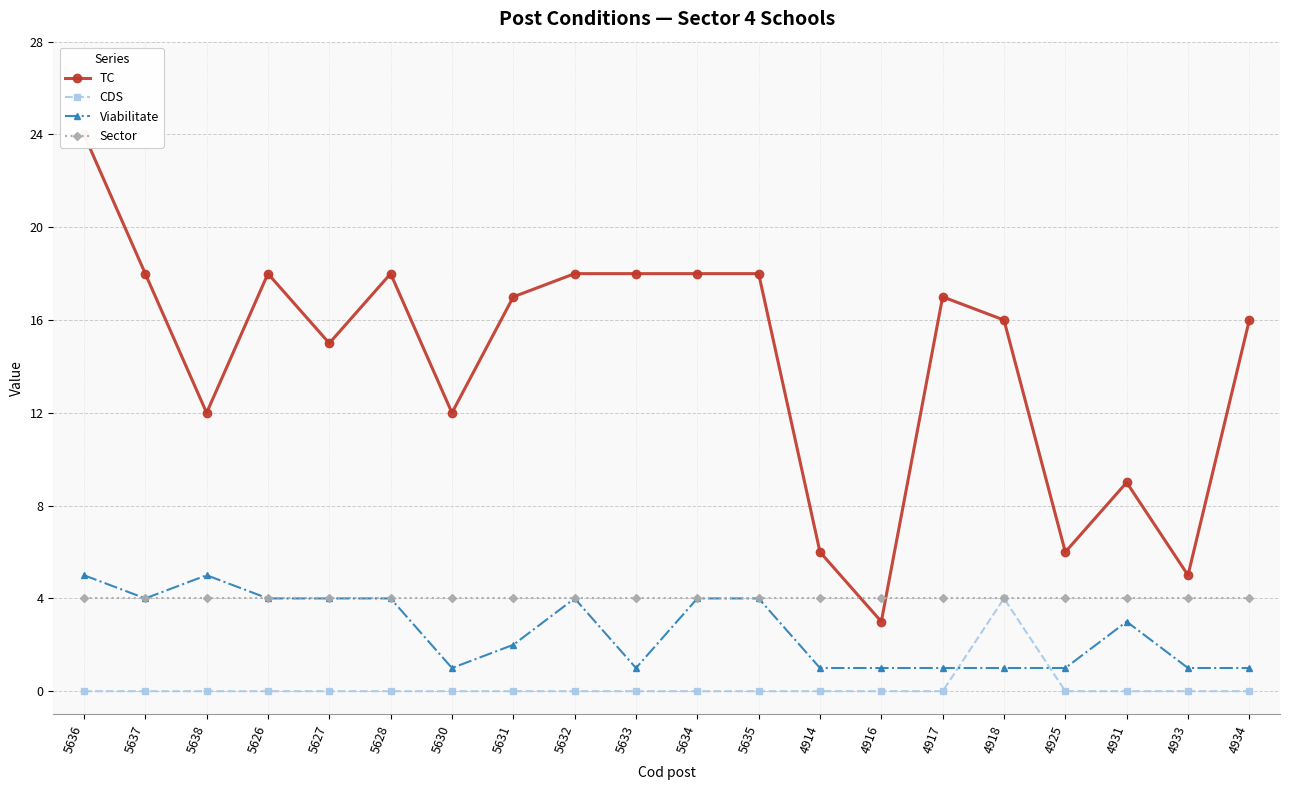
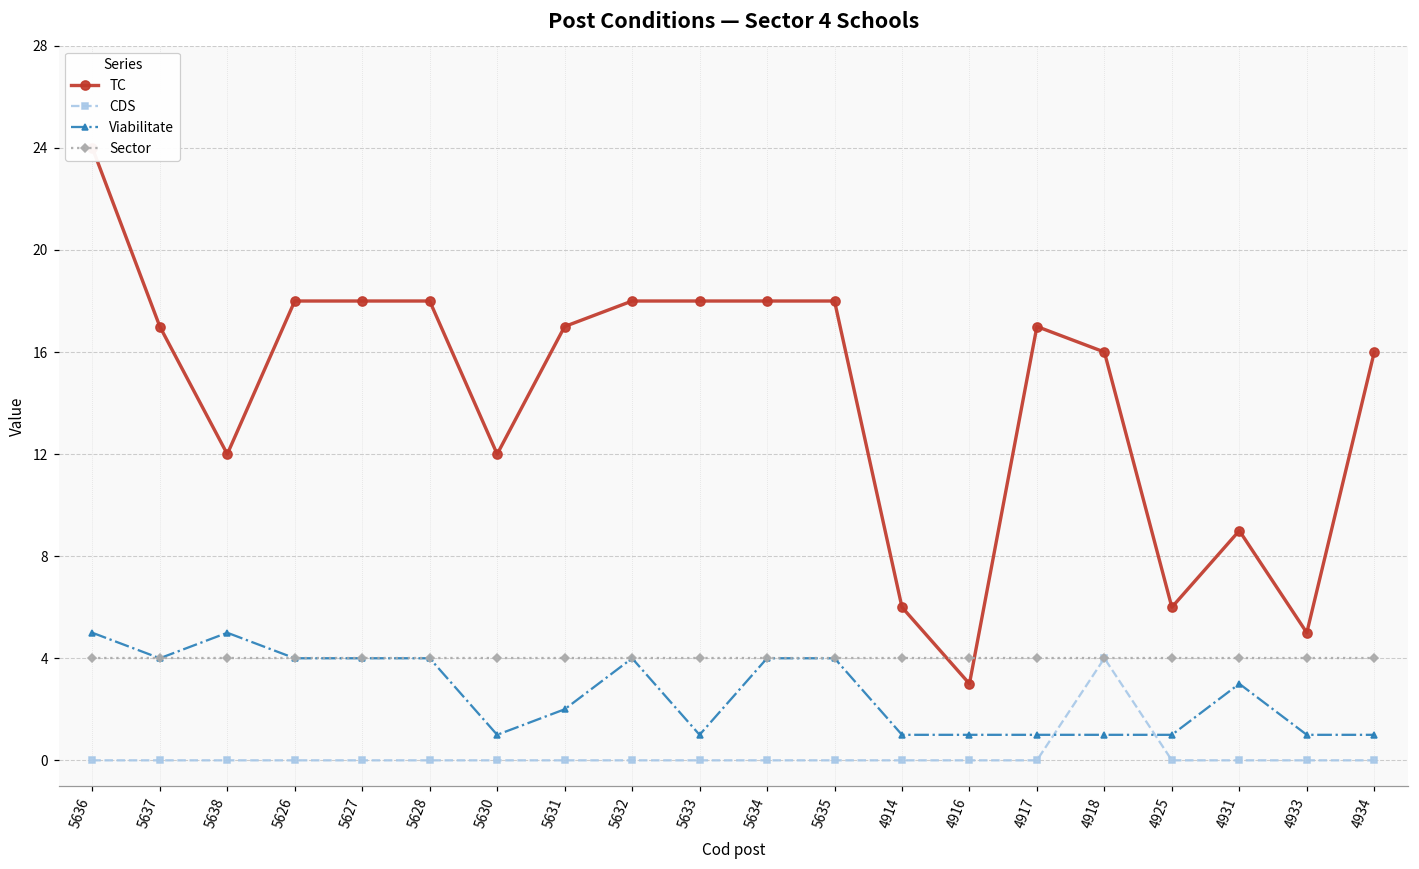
TC, 5637: 18 -> 17
TC, 5627: 15 -> 18
